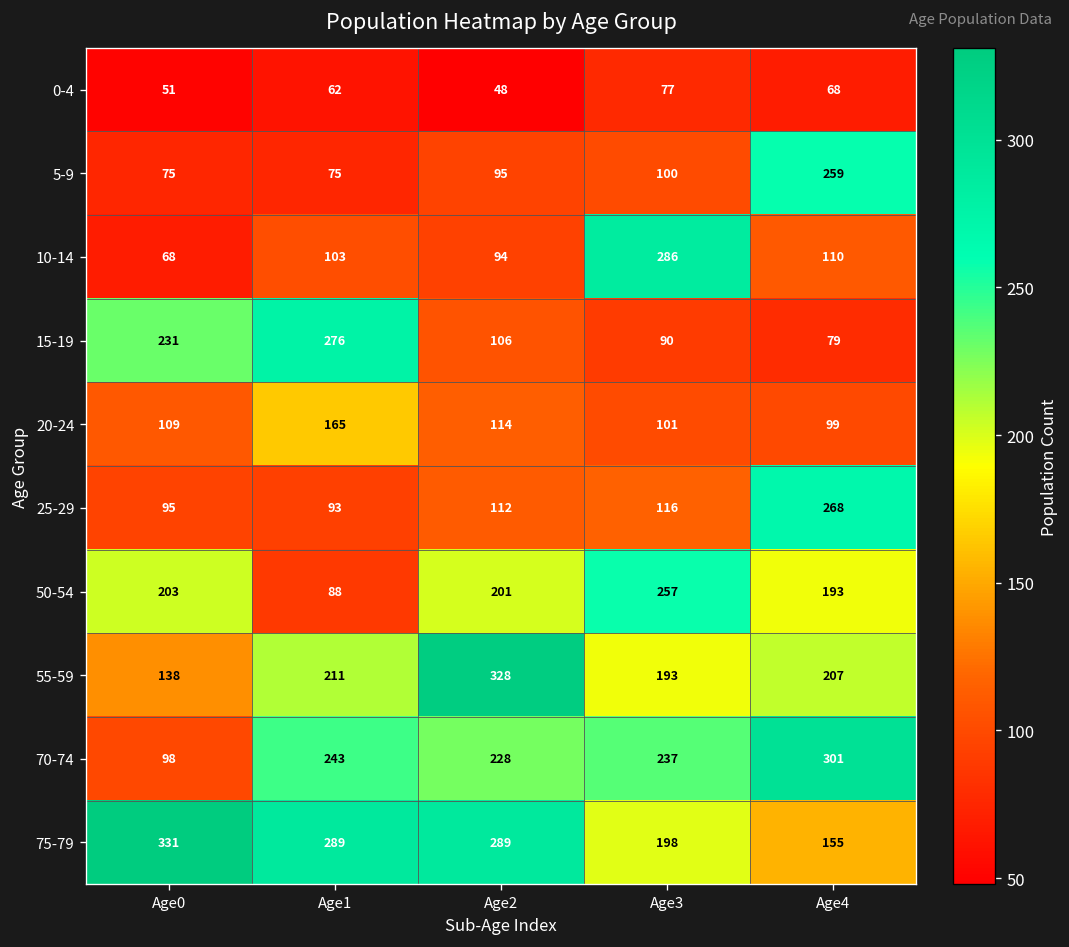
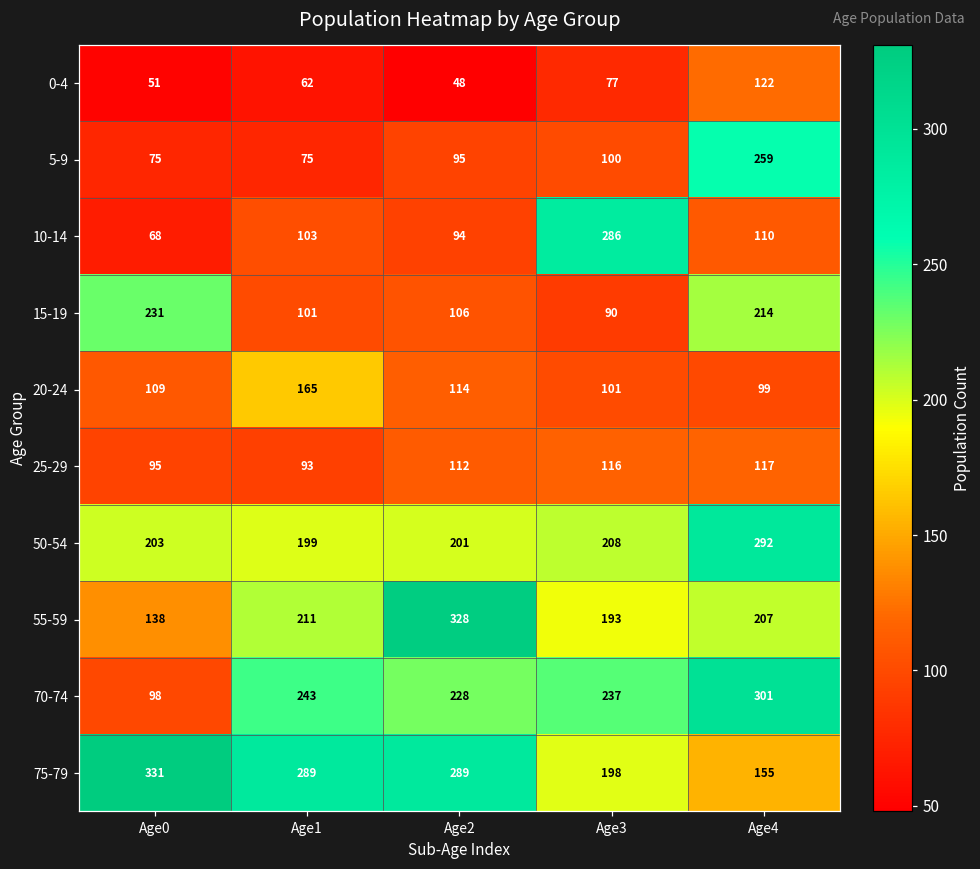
0-4, Age4: 68 -> 122
15-19, Age1: 276 -> 101
15-19, Age4: 79 -> 214
25-29, Age4: 268 -> 117
50-54, Age1: 88 -> 199
50-54, Age3: 257 -> 208
50-54, Age4: 193 -> 292
